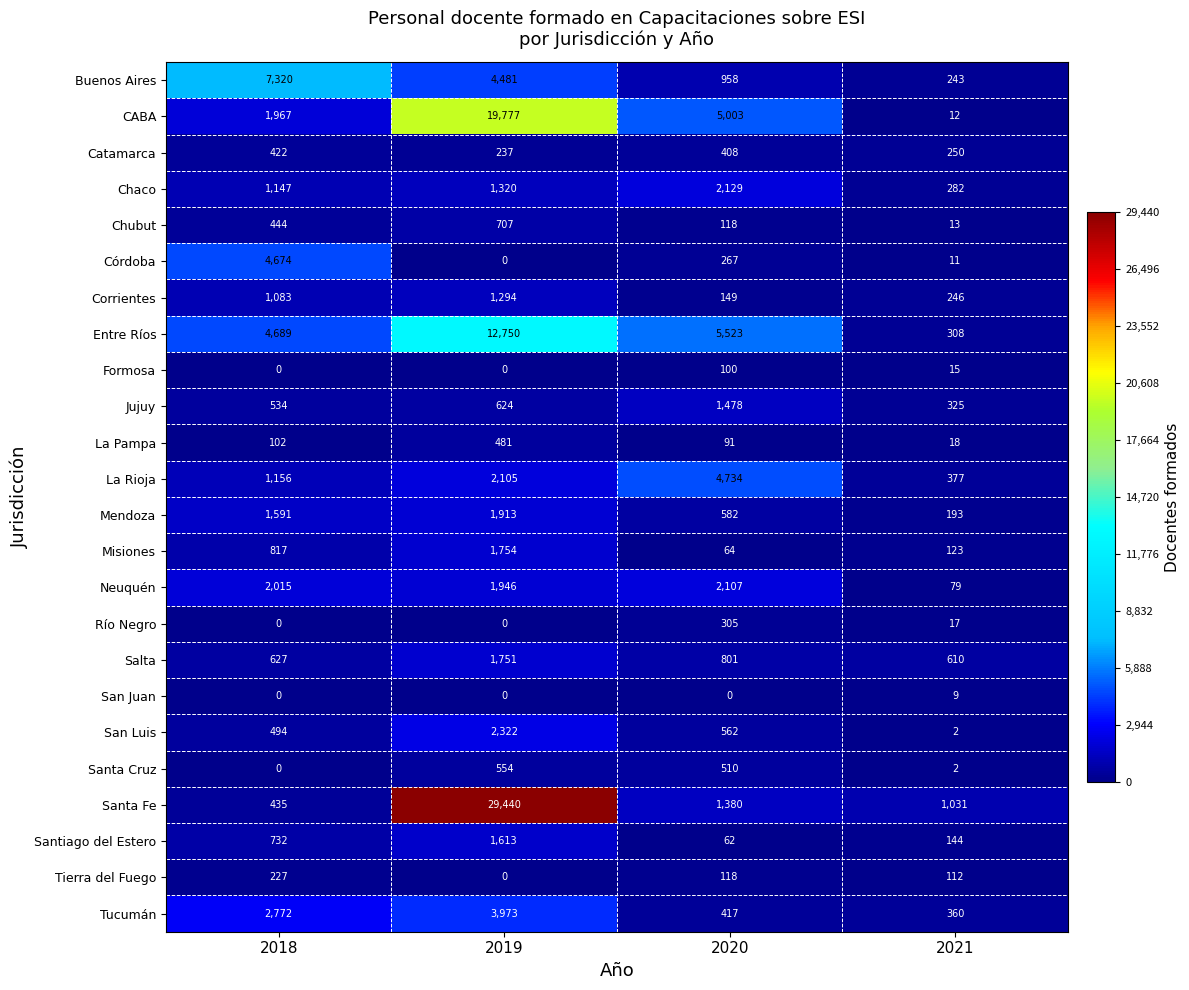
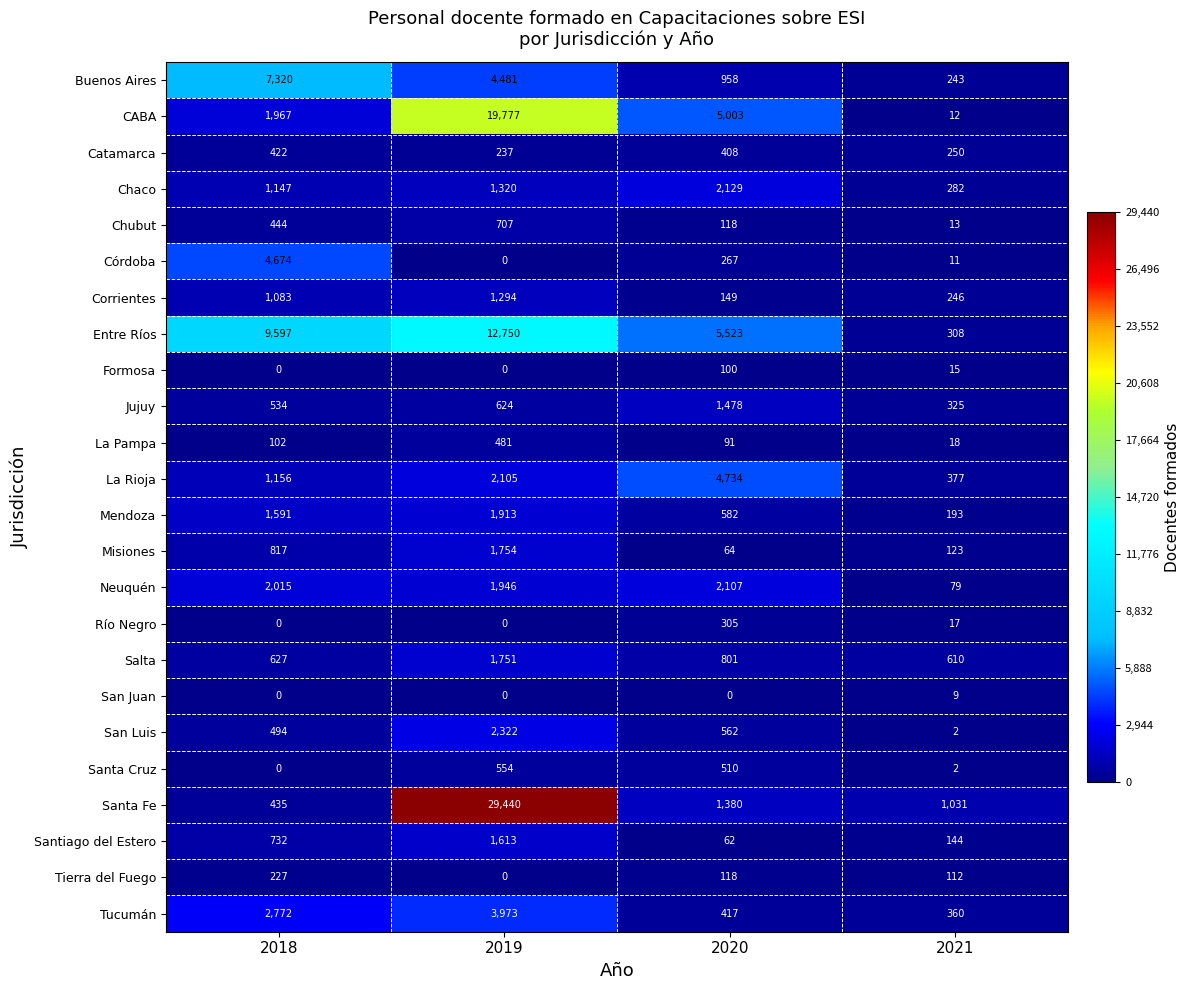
Entre Ríos, 2018: 4,689 -> 9,597
